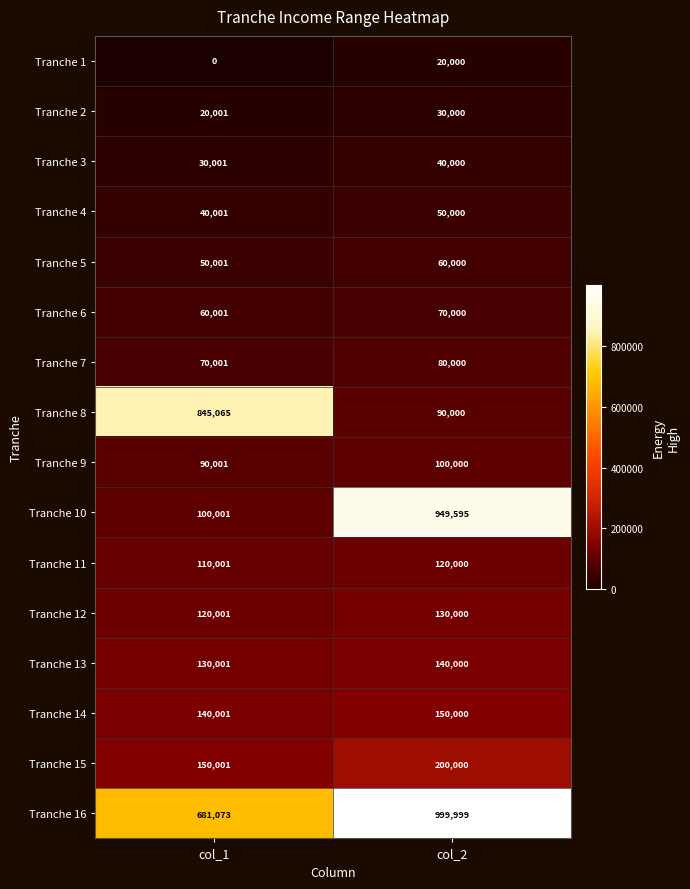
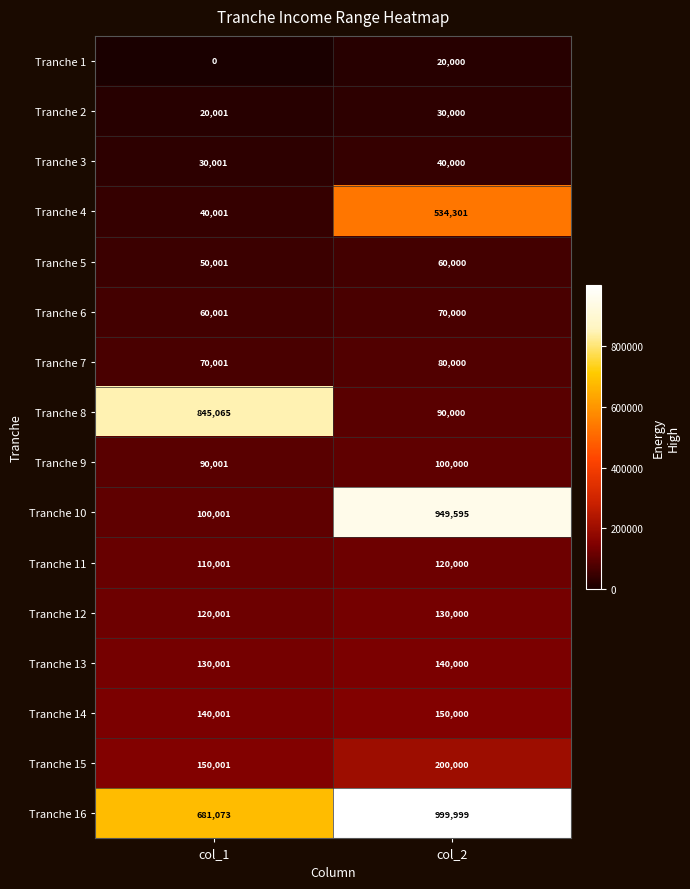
Tranche 4, col_2: 50,000 -> 534,301
